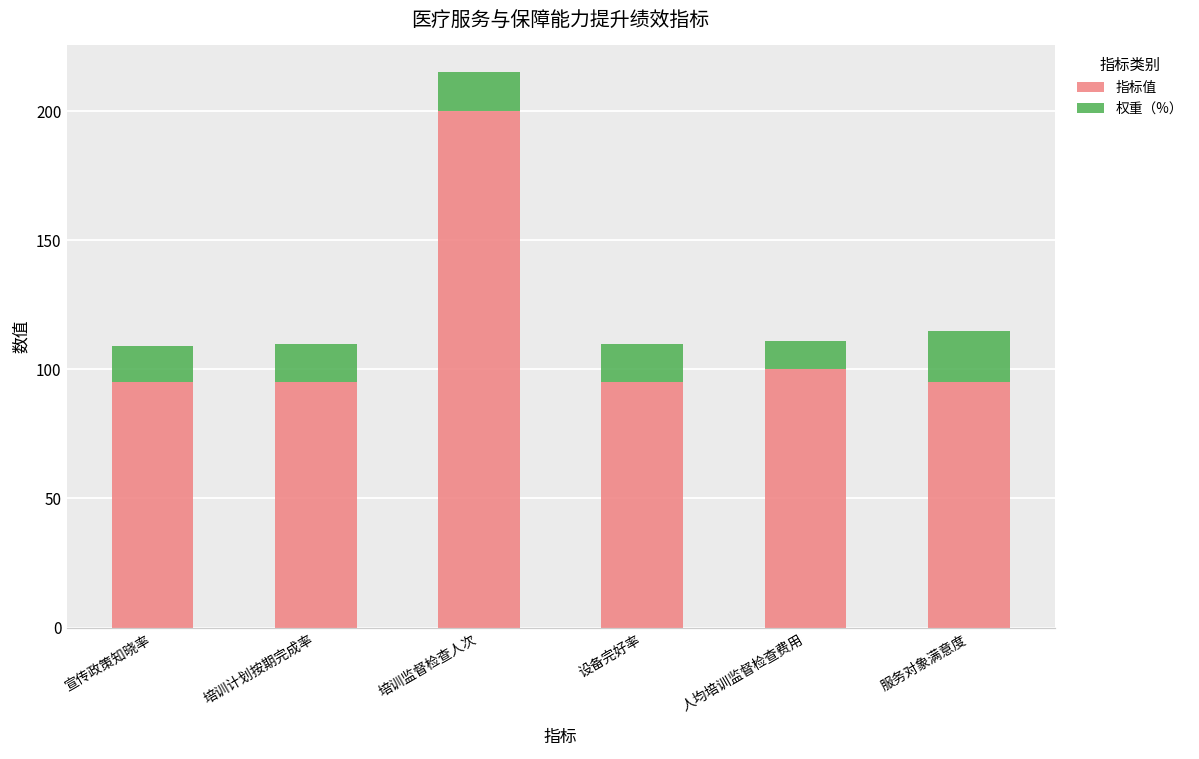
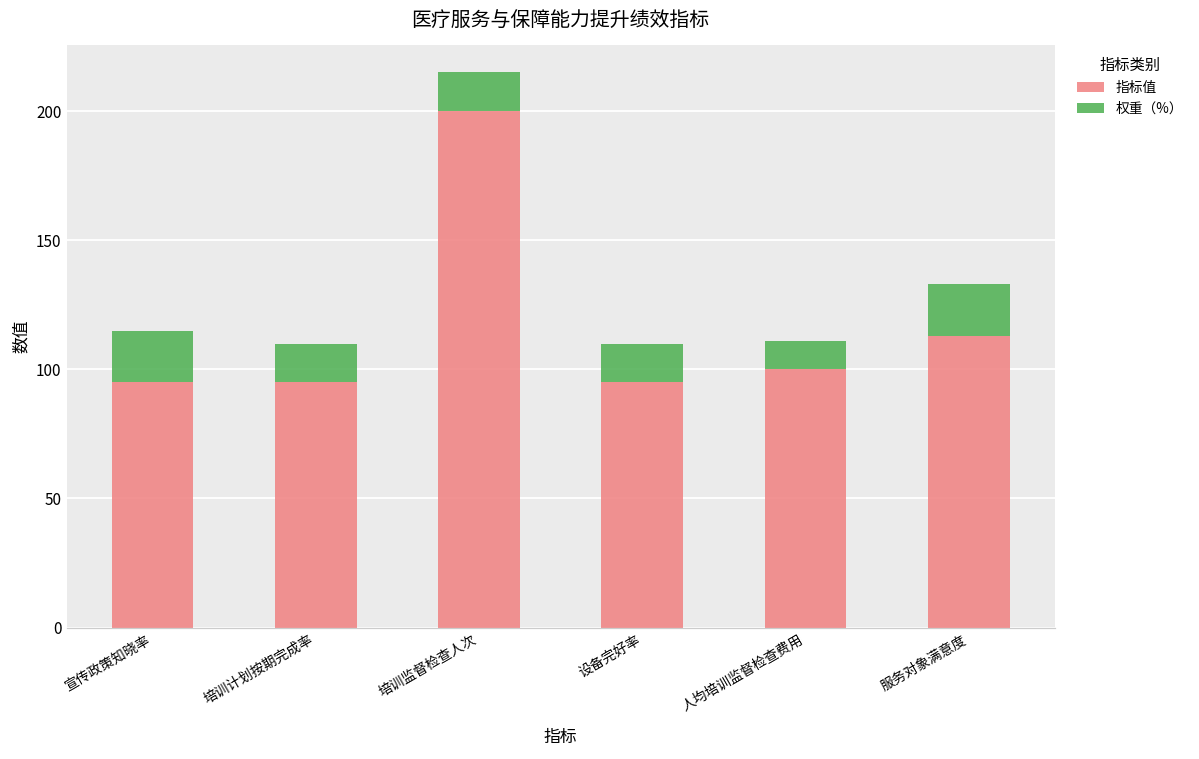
权重（%）, 宣传政策知晓率: 14 -> 20
指标值, 服务对象满意度: 95 -> 113
